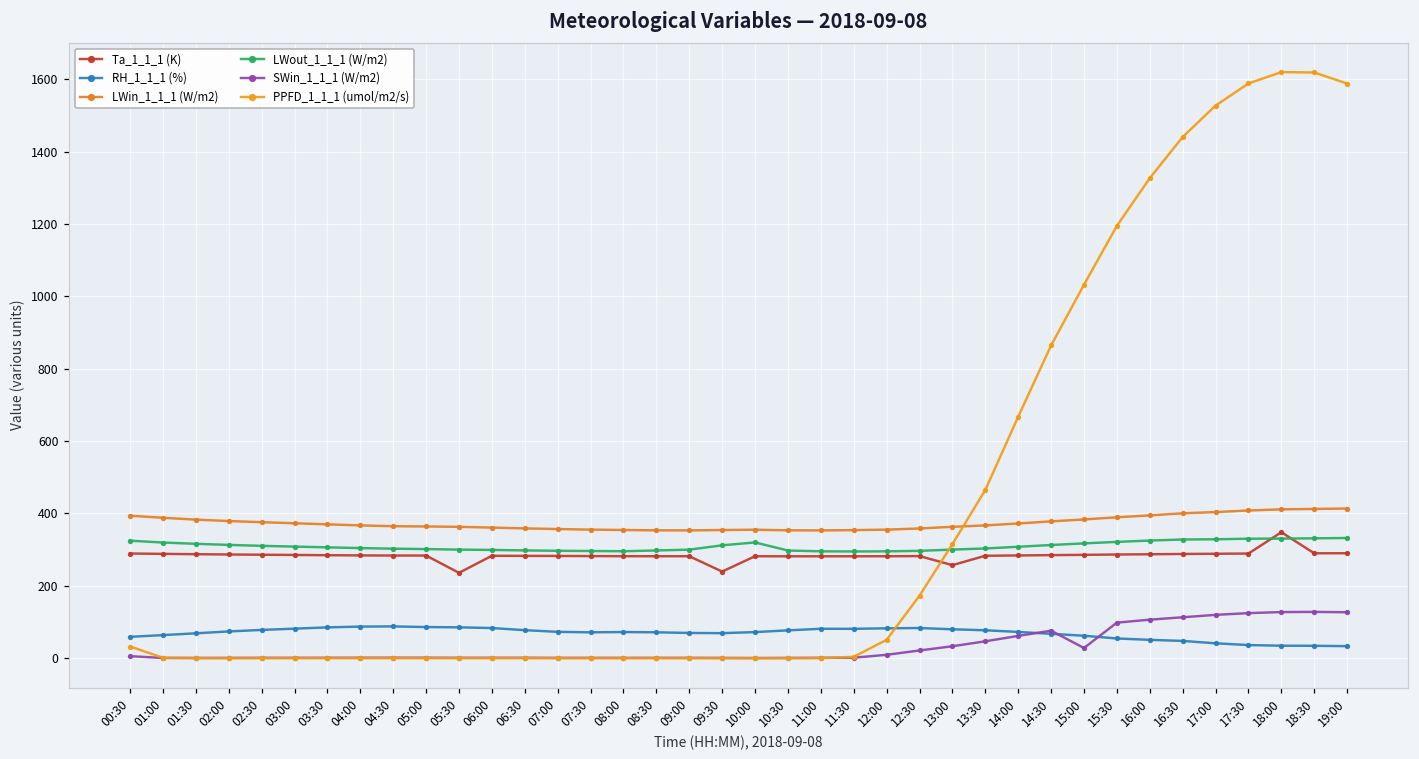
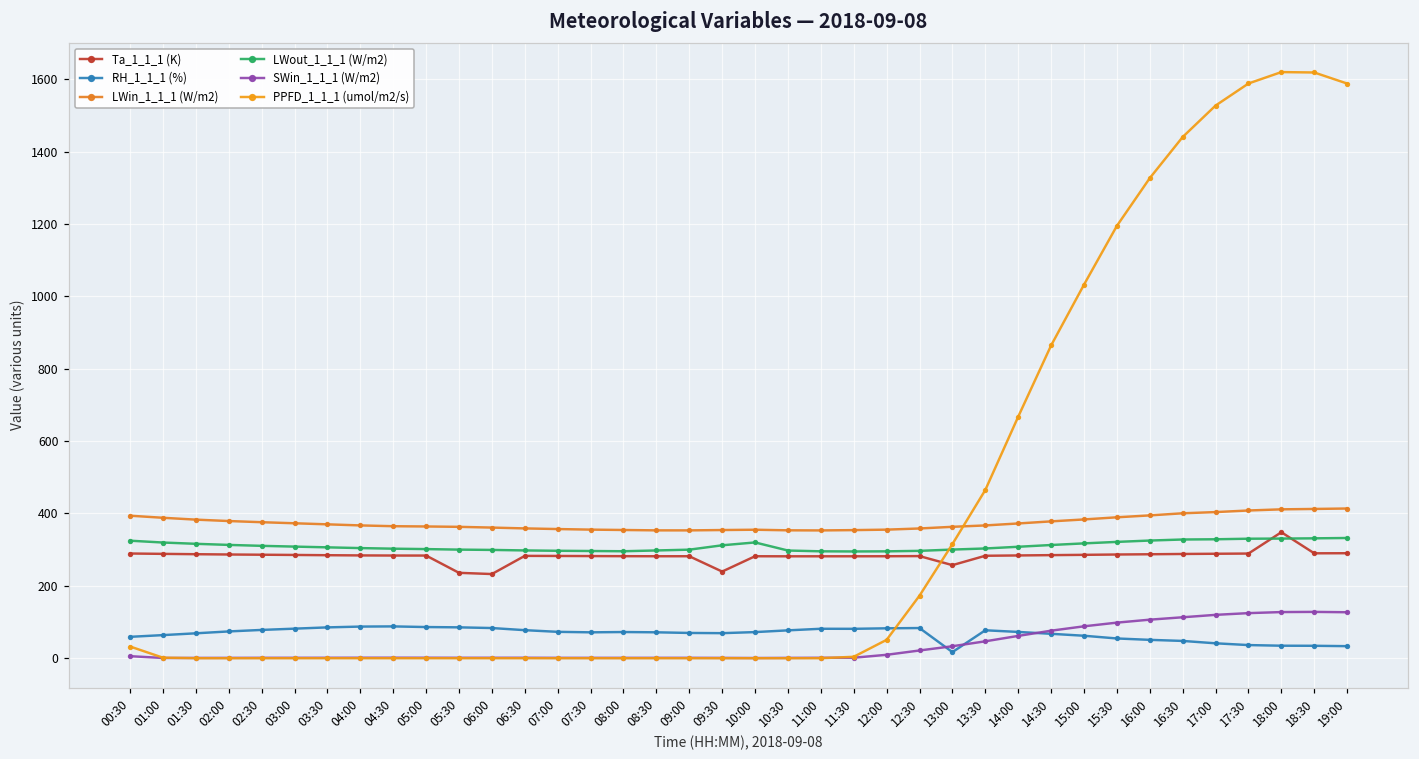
Ta_1_1_1 (K), 06:00: 280 -> 230
RH_1_1_1 (%), 13:00: 80 -> 20
SWin_1_1_1 (W/m2), 15:00: 30 -> 90
